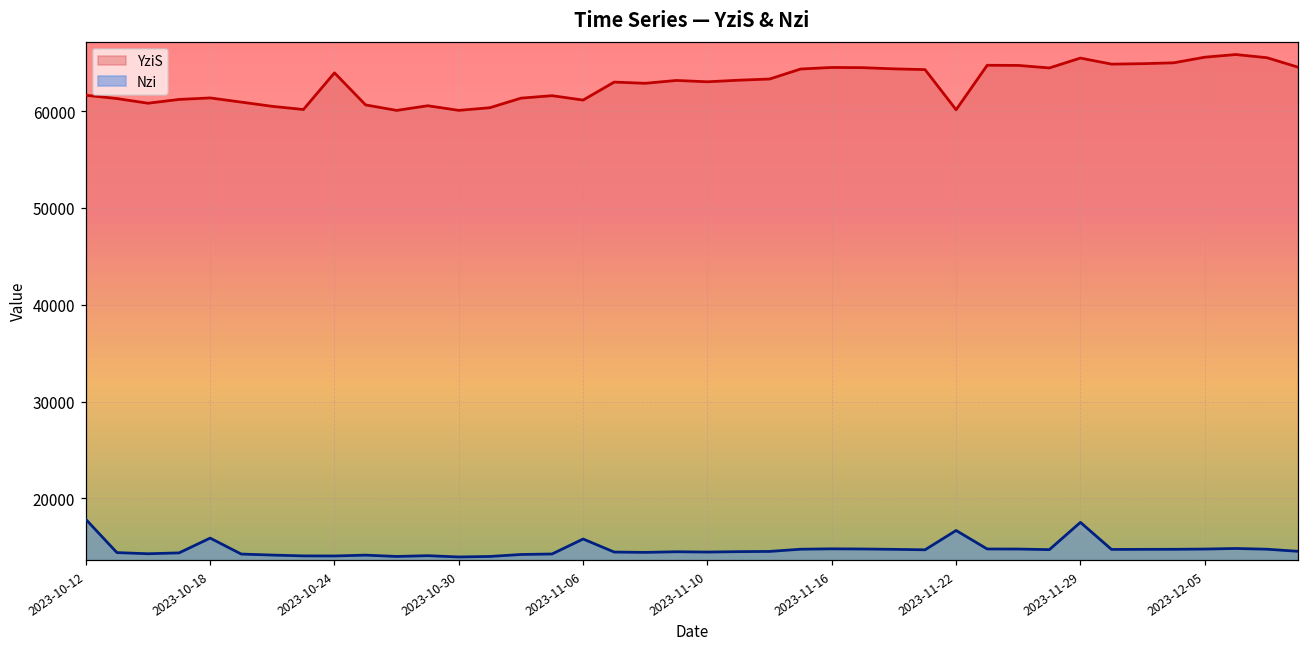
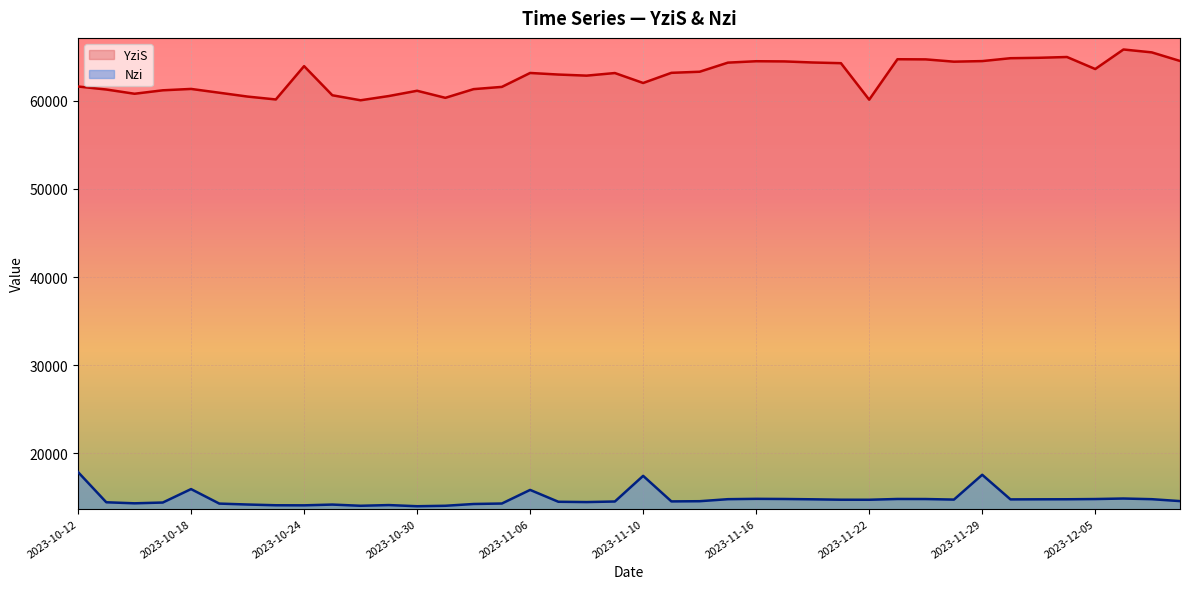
YziS, 2023-10-30: 60000 -> 61000
YziS, 2023-11-06: 61000 -> 63000
YziS, 2023-11-10: 63000 -> 62000
Nzi, 2023-11-10: 14000 -> 17000
Nzi, 2023-11-22: 17000 -> 15000
YziS, 2023-11-29: 65500 -> 64500
YziS, 2023-12-05: 66000 -> 64000
